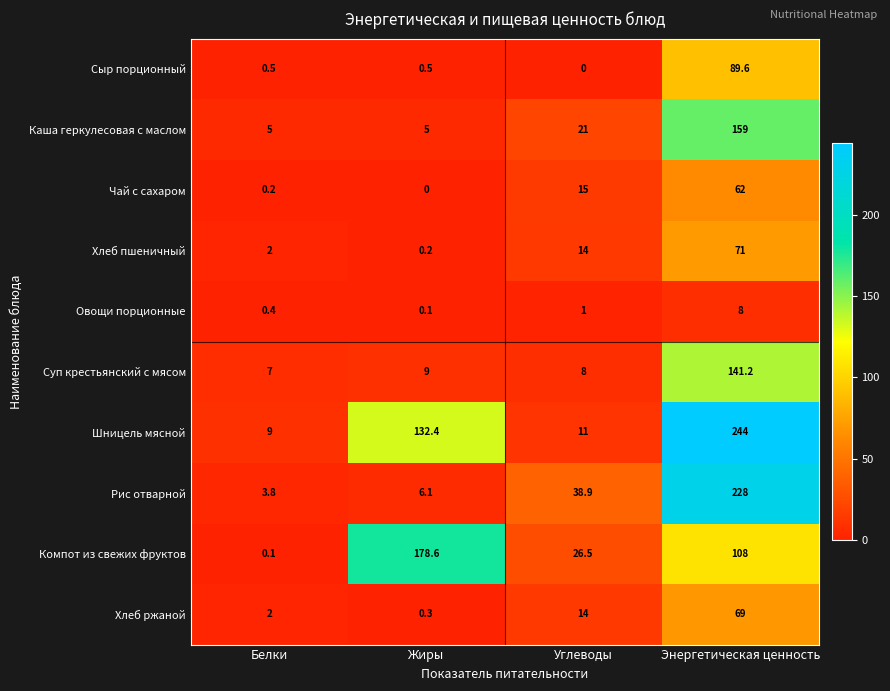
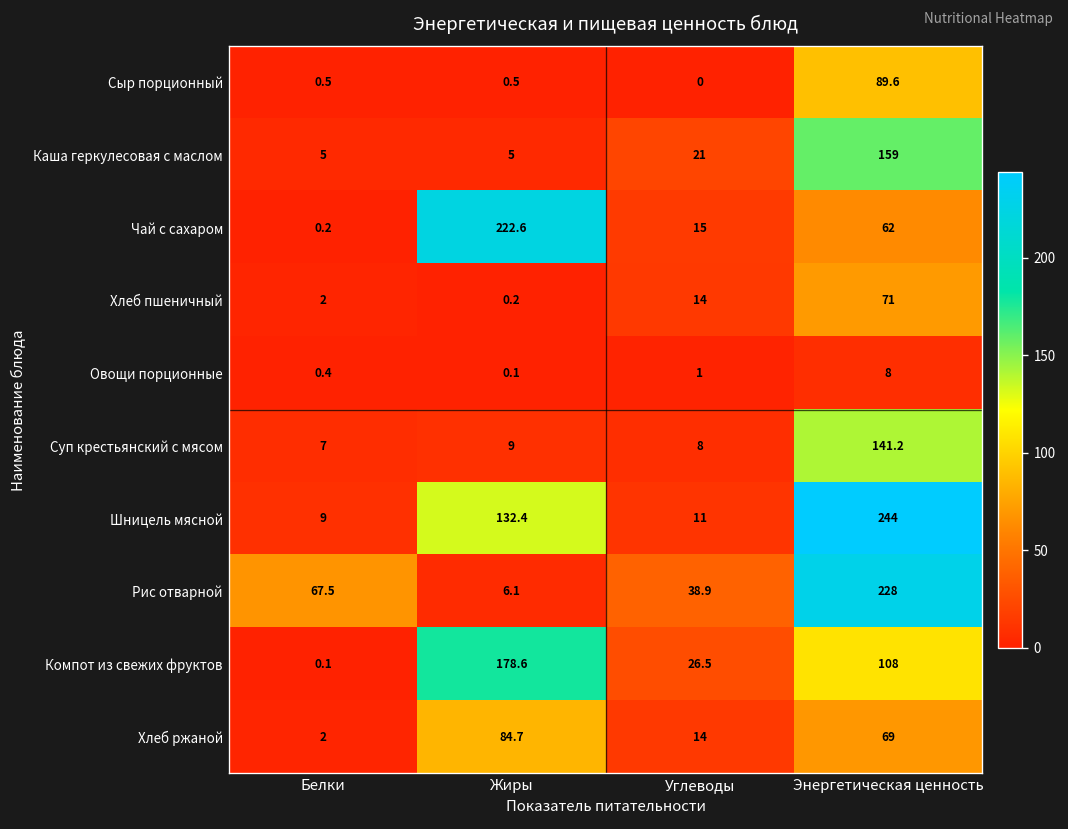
Чай с сахаром, Жиры: 0 -> 222.6
Рис отварной, Белки: 3.8 -> 67.5
Хлеб ржаной, Жиры: 0.3 -> 84.7
